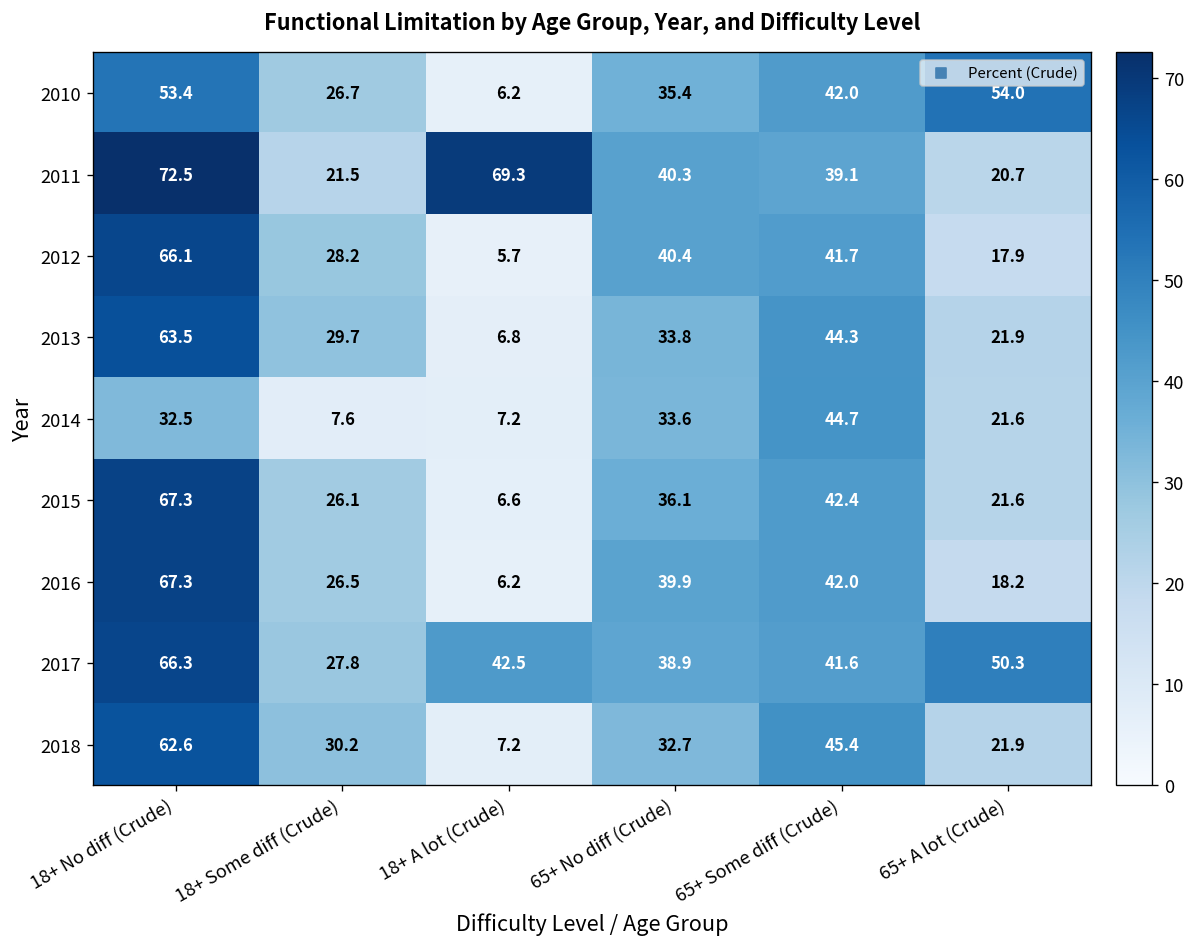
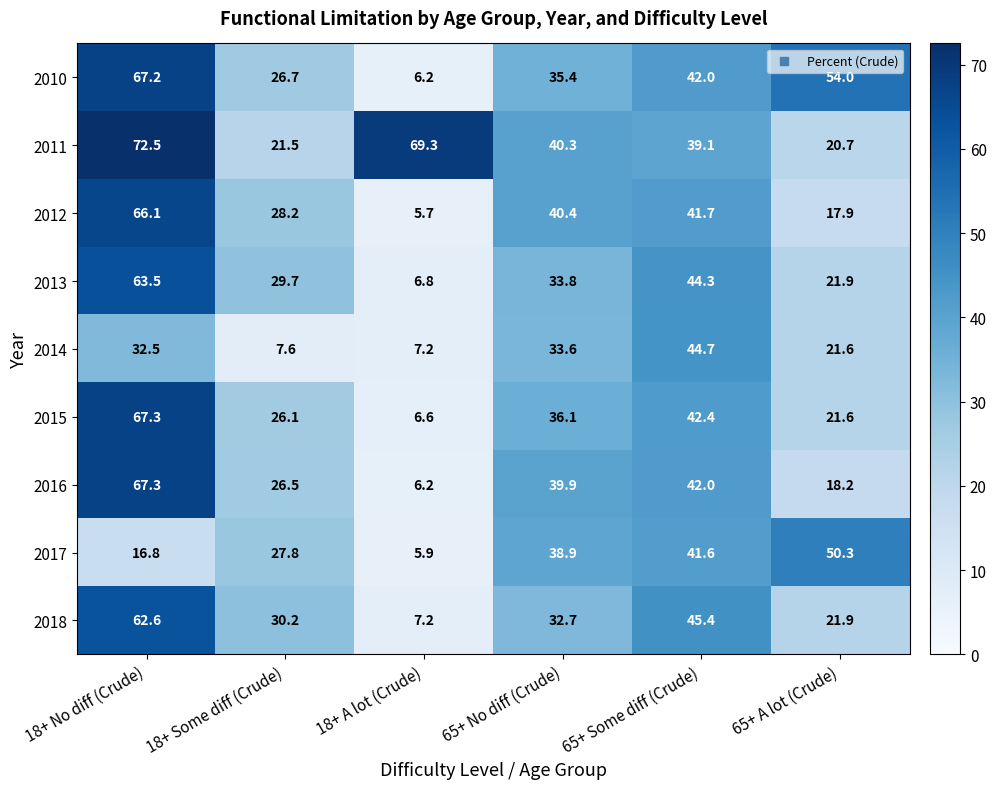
2010, 18+ No diff (Crude): 53.4 -> 67.2
2017, 18+ No diff (Crude): 66.3 -> 16.8
2017, 18+ A lot (Crude): 42.5 -> 5.9
